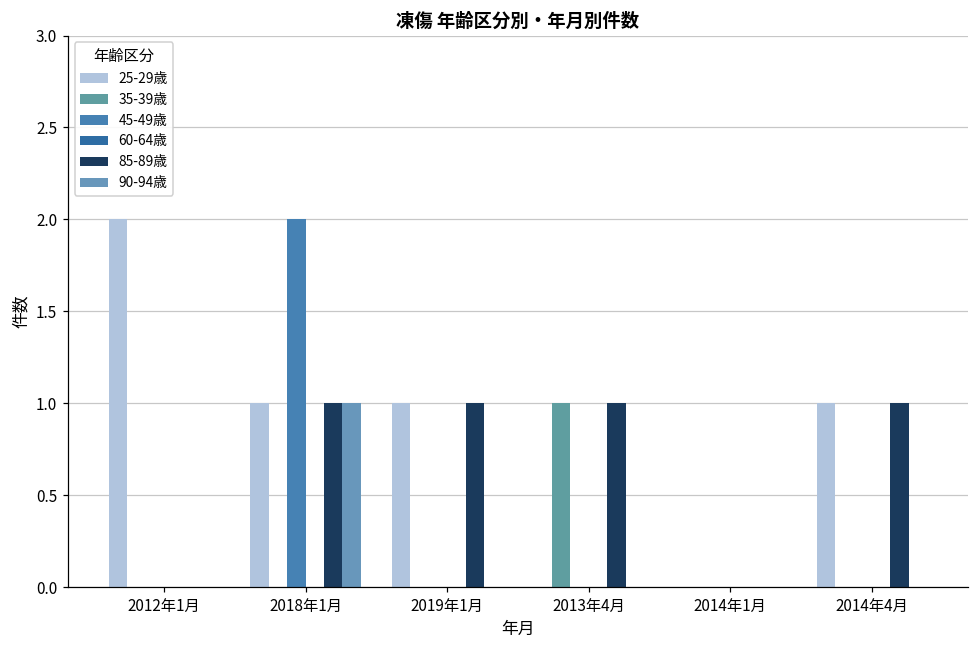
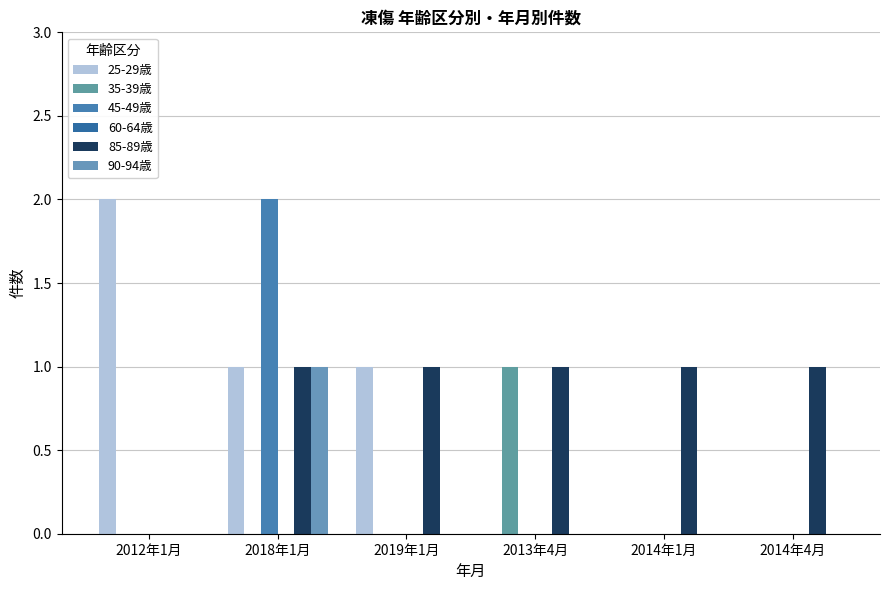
85-89歳, 2014年1月: 0 -> 1
25-29歳, 2014年4月: 1 -> 0
